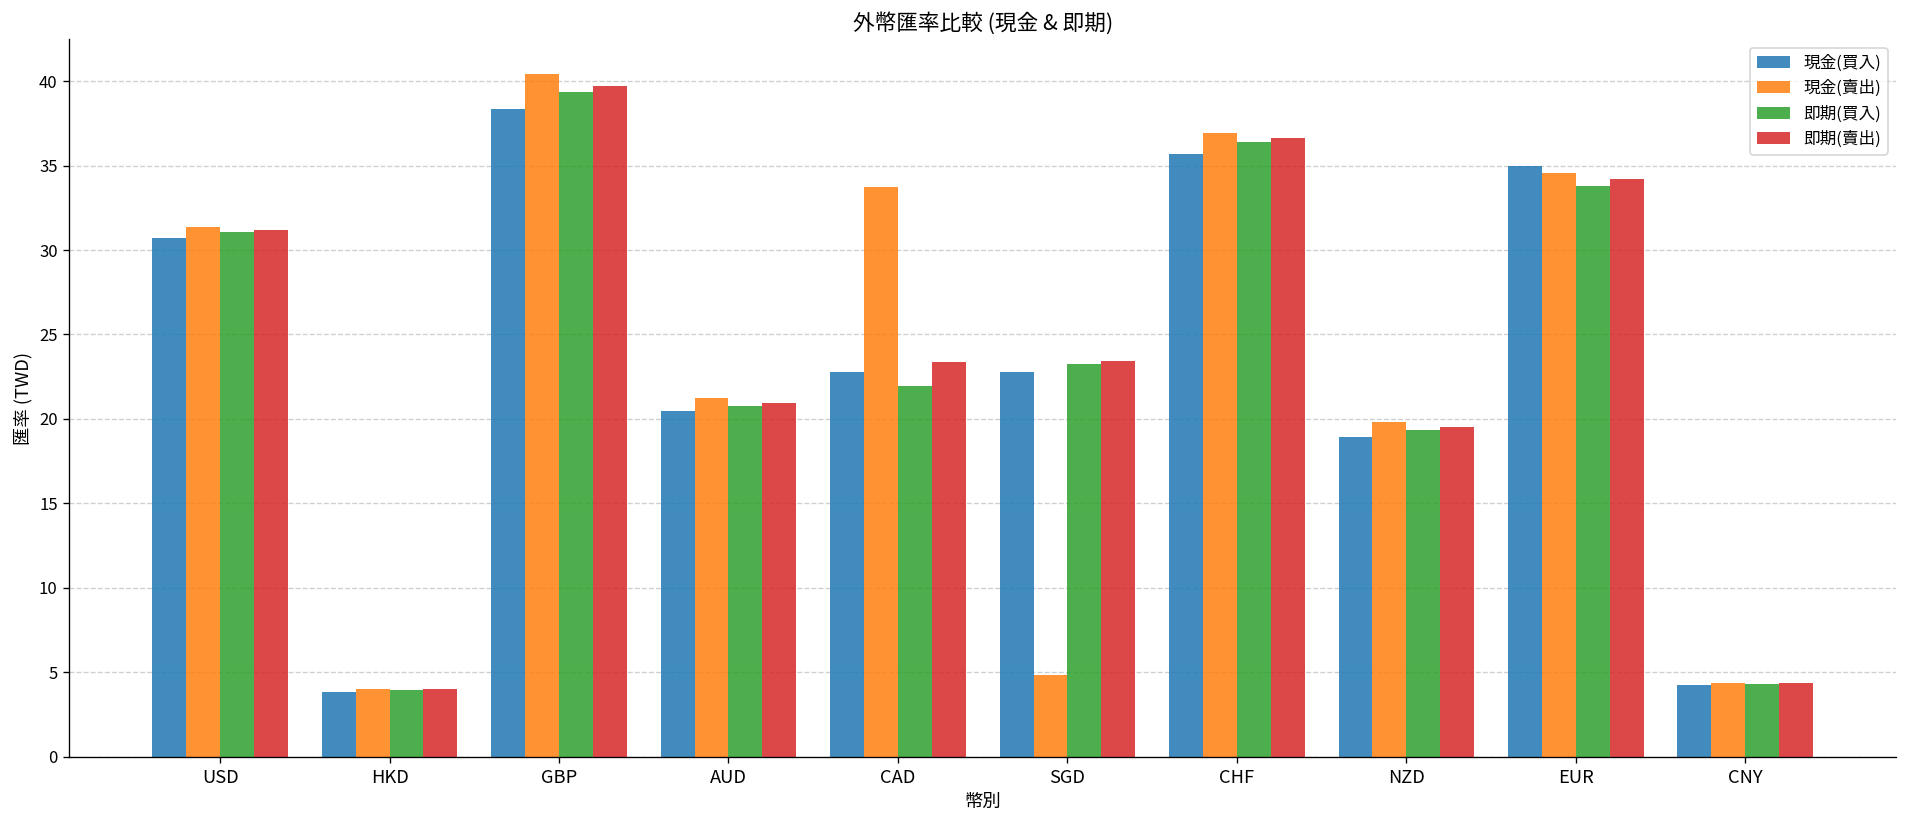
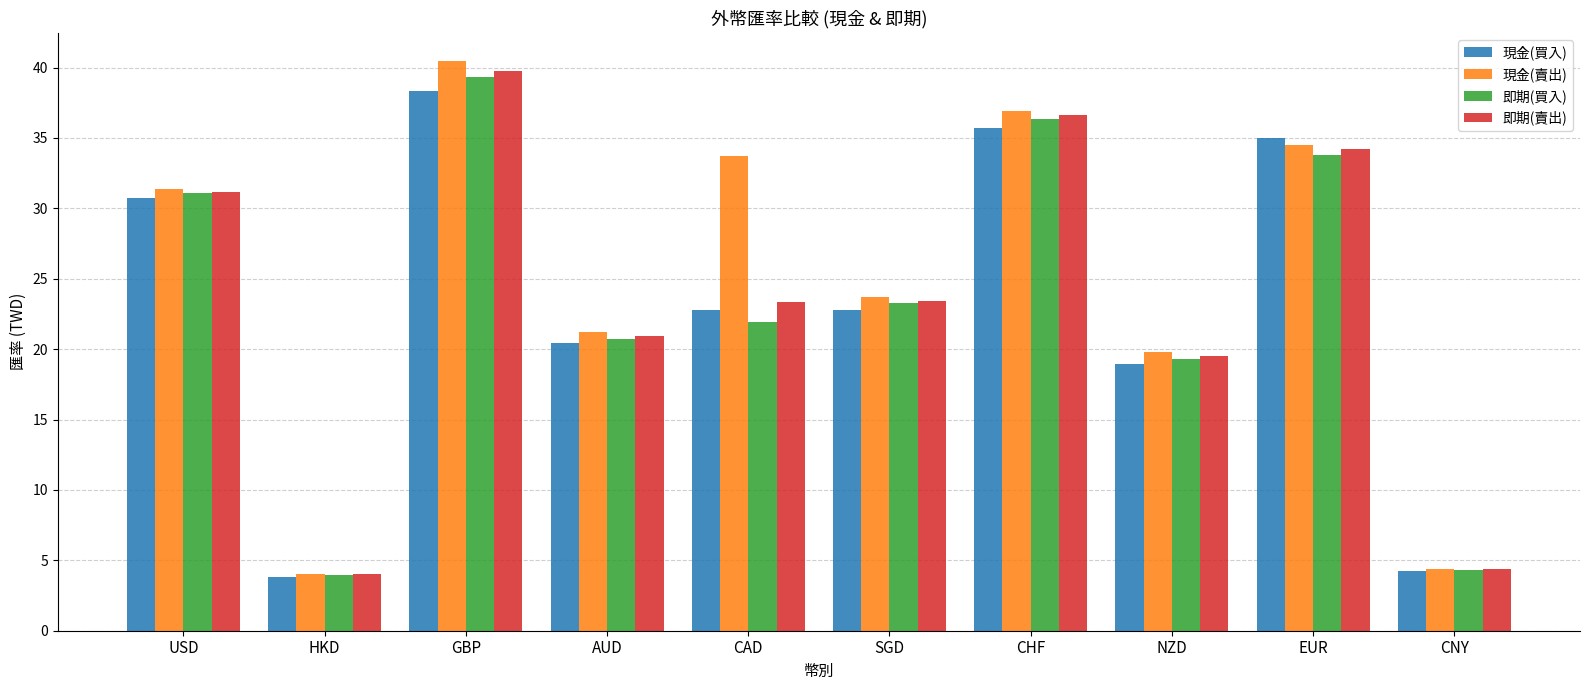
現金(賣出), SGD: 4.9 -> 23.7
